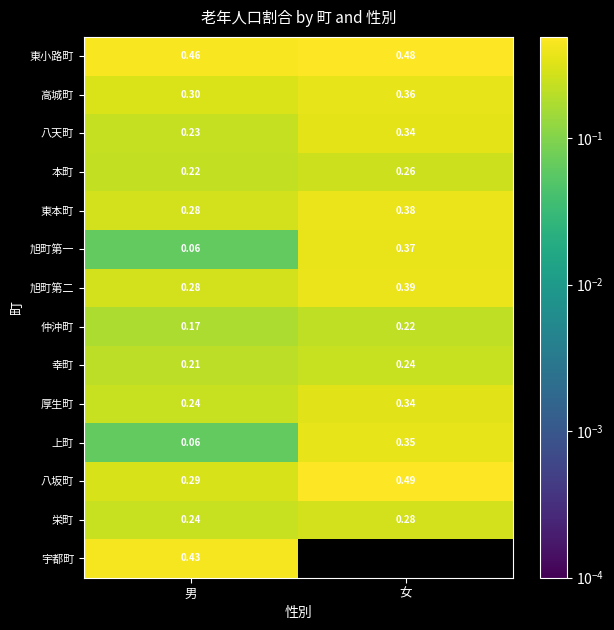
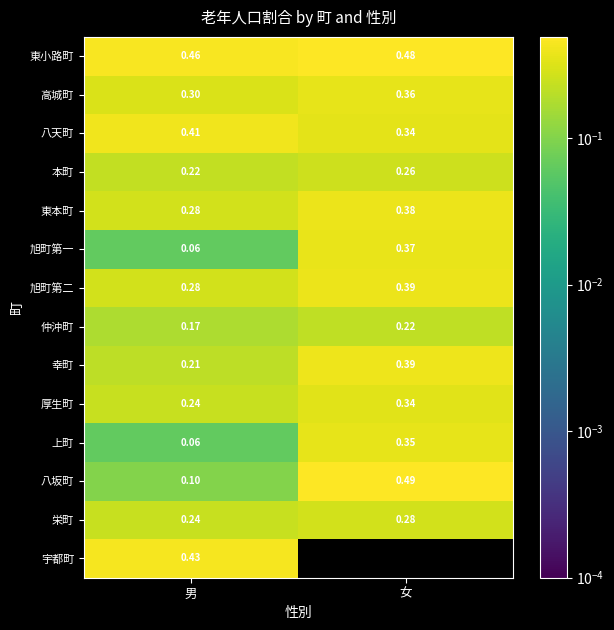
八天町, 男: 0.23 -> 0.41
幸町, 女: 0.24 -> 0.39
八坂町, 男: 0.29 -> 0.10
